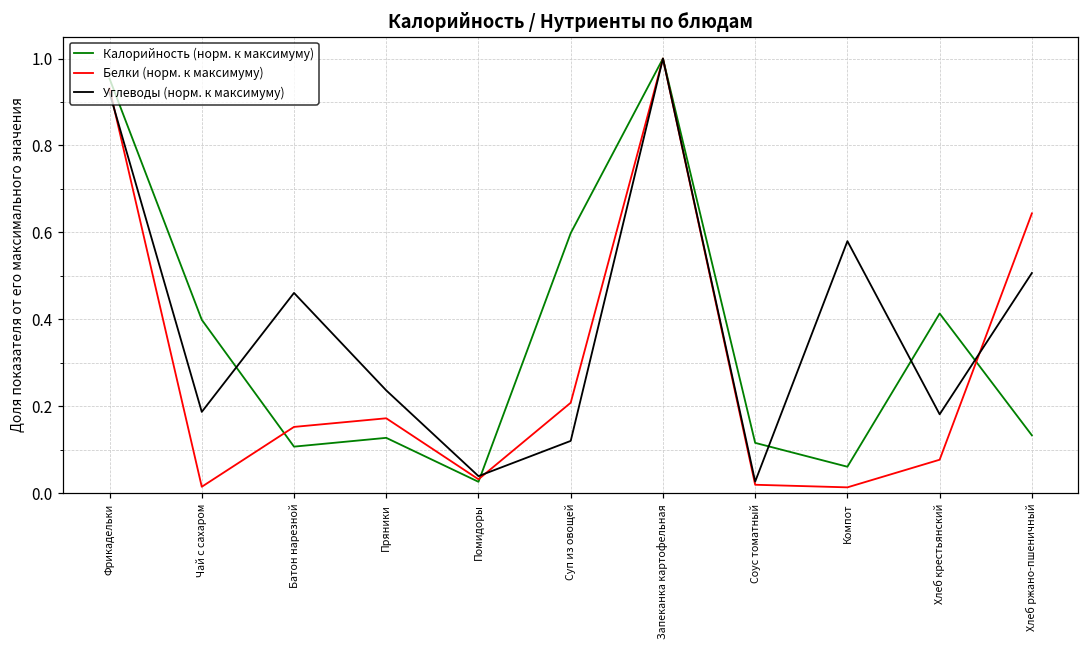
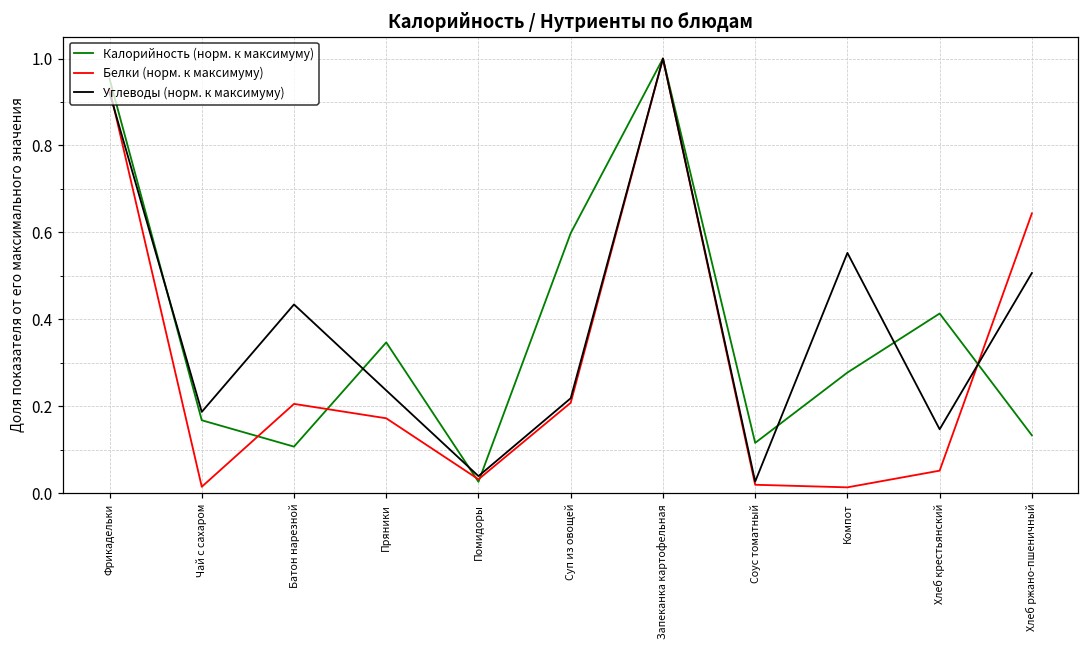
Калорийность (норм. к максимуму), Чай с сахаром: 0.40 -> 0.17
Белки (норм. к максимуму), Батон нарезной: 0.15 -> 0.21
Углеводы (норм. к максимуму), Батон нарезной: 0.46 -> 0.43
Калорийность (норм. к максимуму), Пряники: 0.13 -> 0.35
Углеводы (норм. к максимуму), Суп из овощей: 0.12 -> 0.22
Калорийность (норм. к максимуму), Компот: 0.06 -> 0.28
Углеводы (норм. к максимуму), Компот: 0.58 -> 0.55
Белки (норм. к максимуму), Хлеб крестьянский: 0.08 -> 0.05
Углеводы (норм. к максимуму), Хлеб крестьянский: 0.18 -> 0.15
